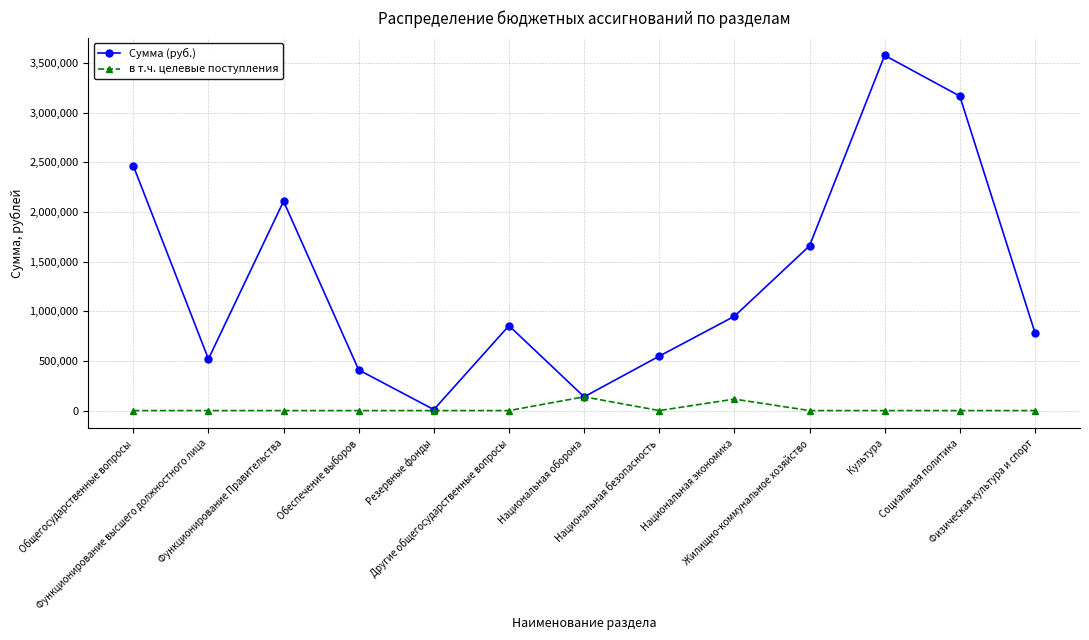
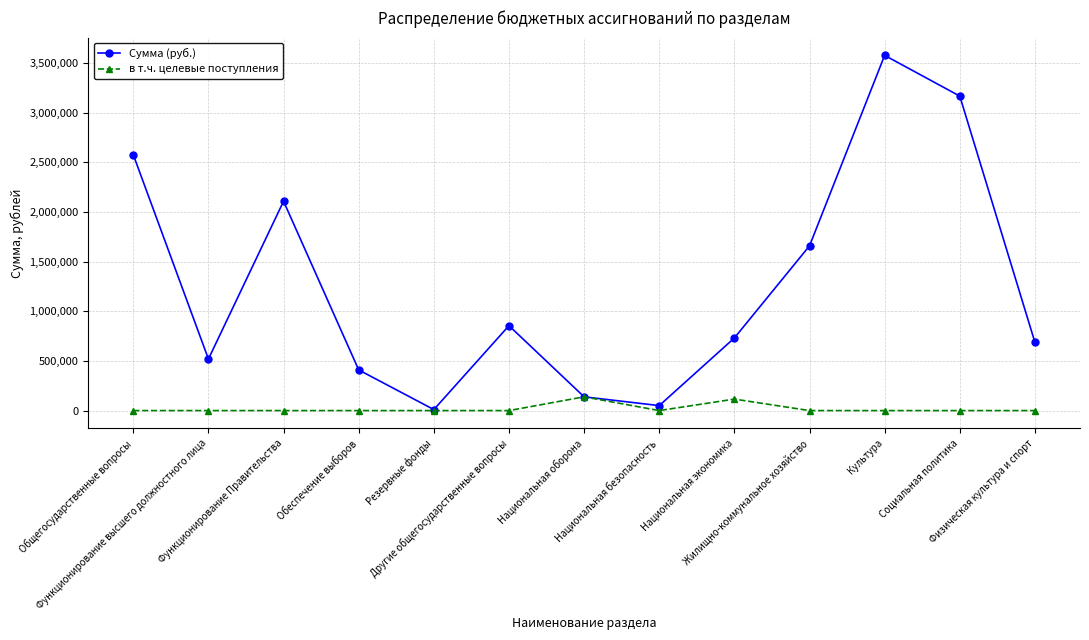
Сумма (руб.), Общегосударственные вопросы: 2,500,000 -> 2,600,000
Сумма (руб.), Национальная безопасность: 500,000 -> 100,000
Сумма (руб.), Национальная экономика: 900,000 -> 700,000
Сумма (руб.), Физическая культура и спорт: 800,000 -> 700,000
